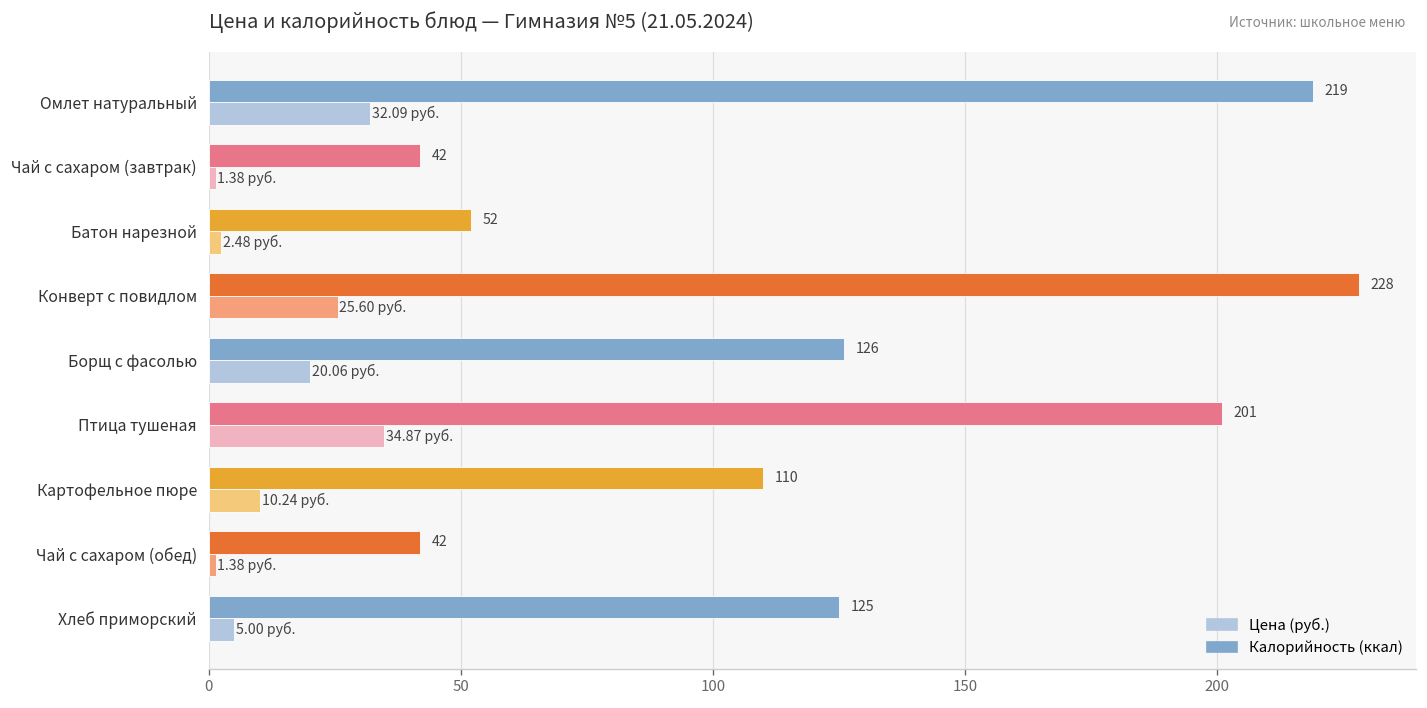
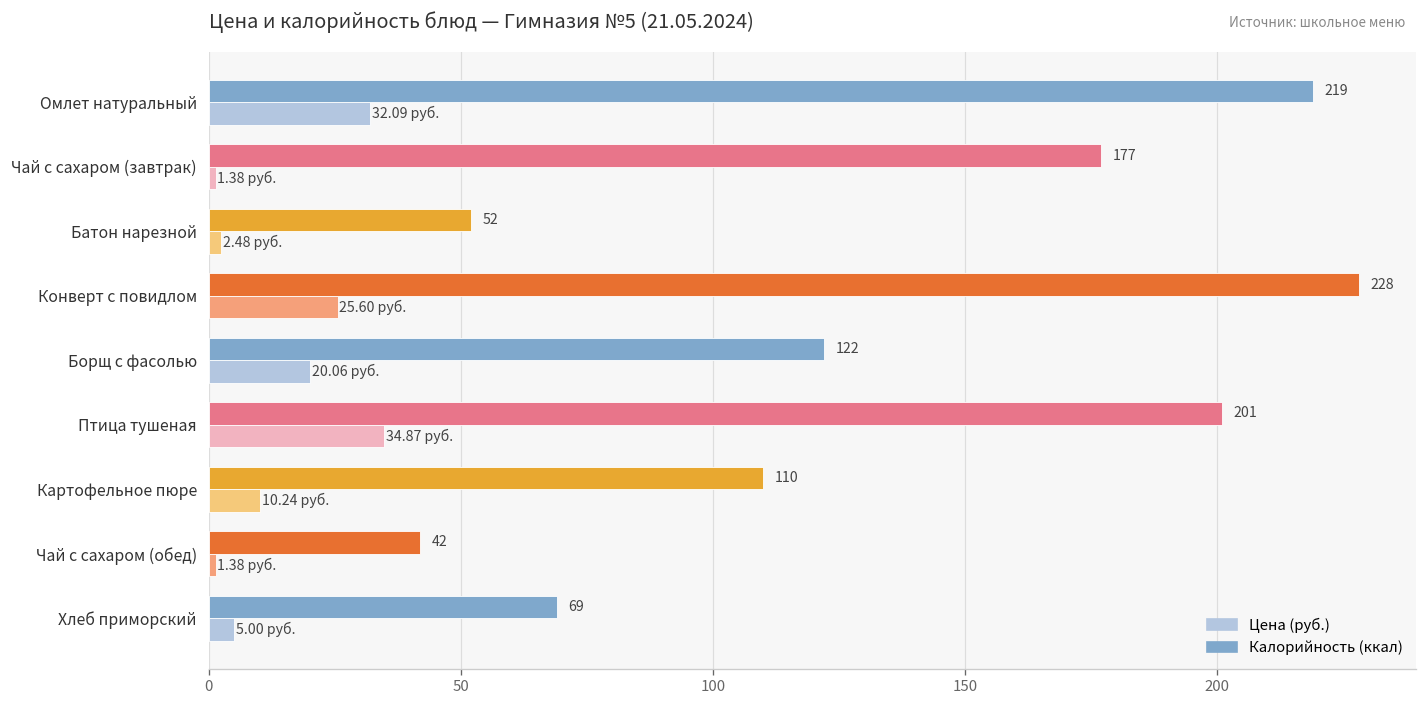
Калорийность (ккал), Чай с сахаром (завтрак): 42 -> 177
Калорийность (ккал), Борщ с фасолью: 126 -> 122
Калорийность (ккал), Хлеб приморский: 125 -> 69
